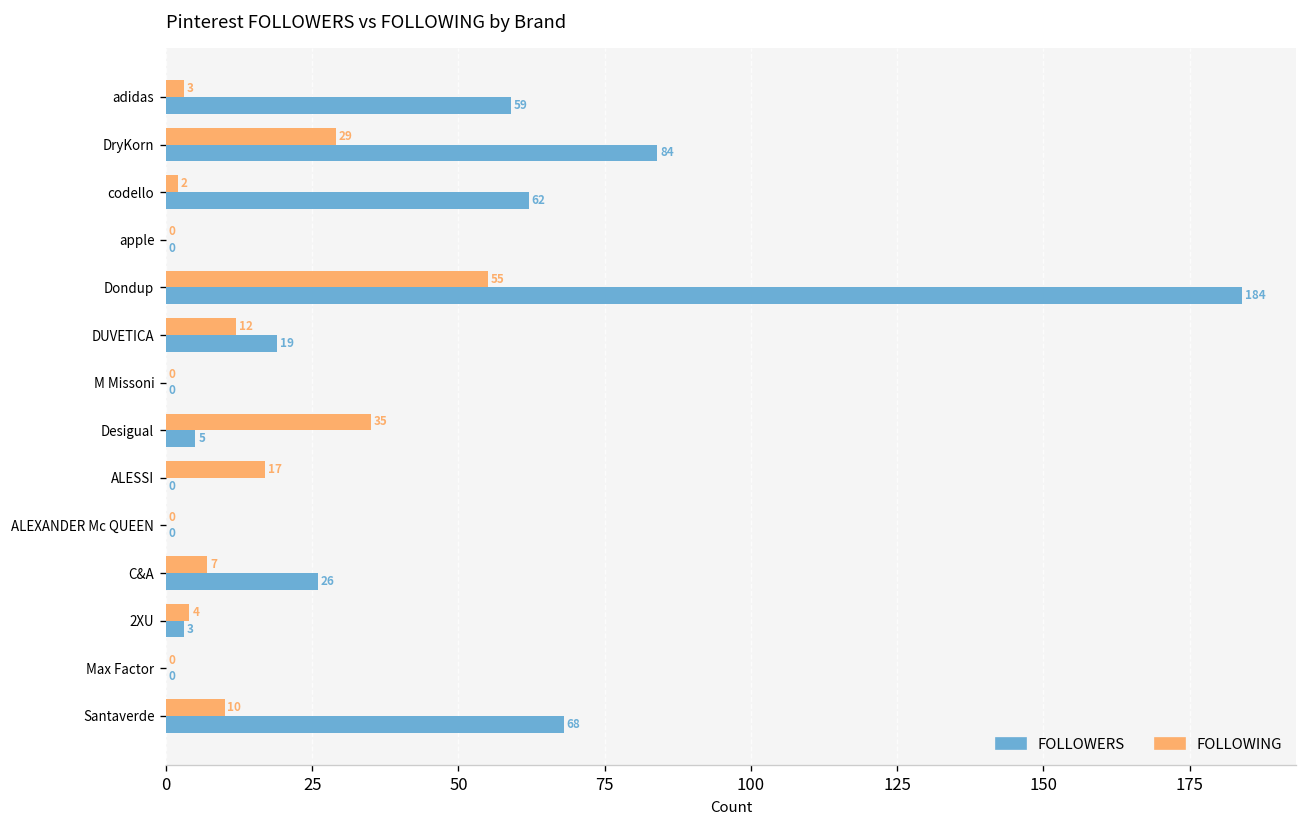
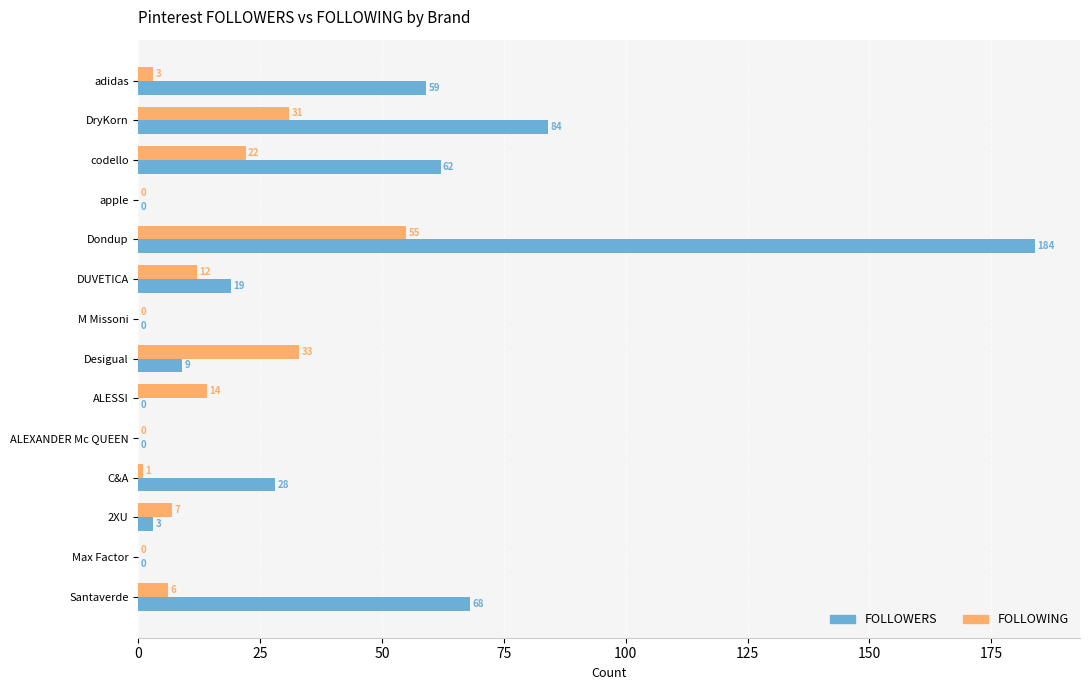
FOLLOWING, DryKorn: 29 -> 31
FOLLOWING, codello: 2 -> 22
FOLLOWING, Desigual: 35 -> 33
FOLLOWERS, Desigual: 5 -> 9
FOLLOWING, ALESSI: 17 -> 14
FOLLOWING, C&A: 7 -> 1
FOLLOWERS, C&A: 26 -> 28
FOLLOWING, 2XU: 4 -> 7
FOLLOWING, Santaverde: 10 -> 6
